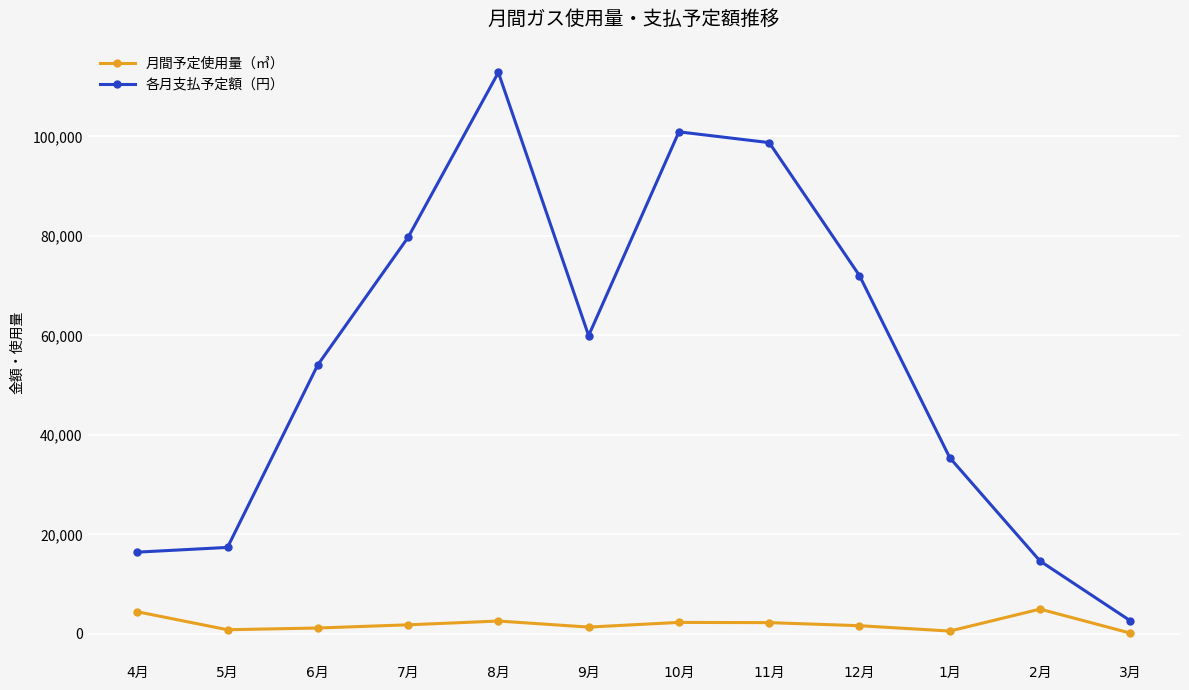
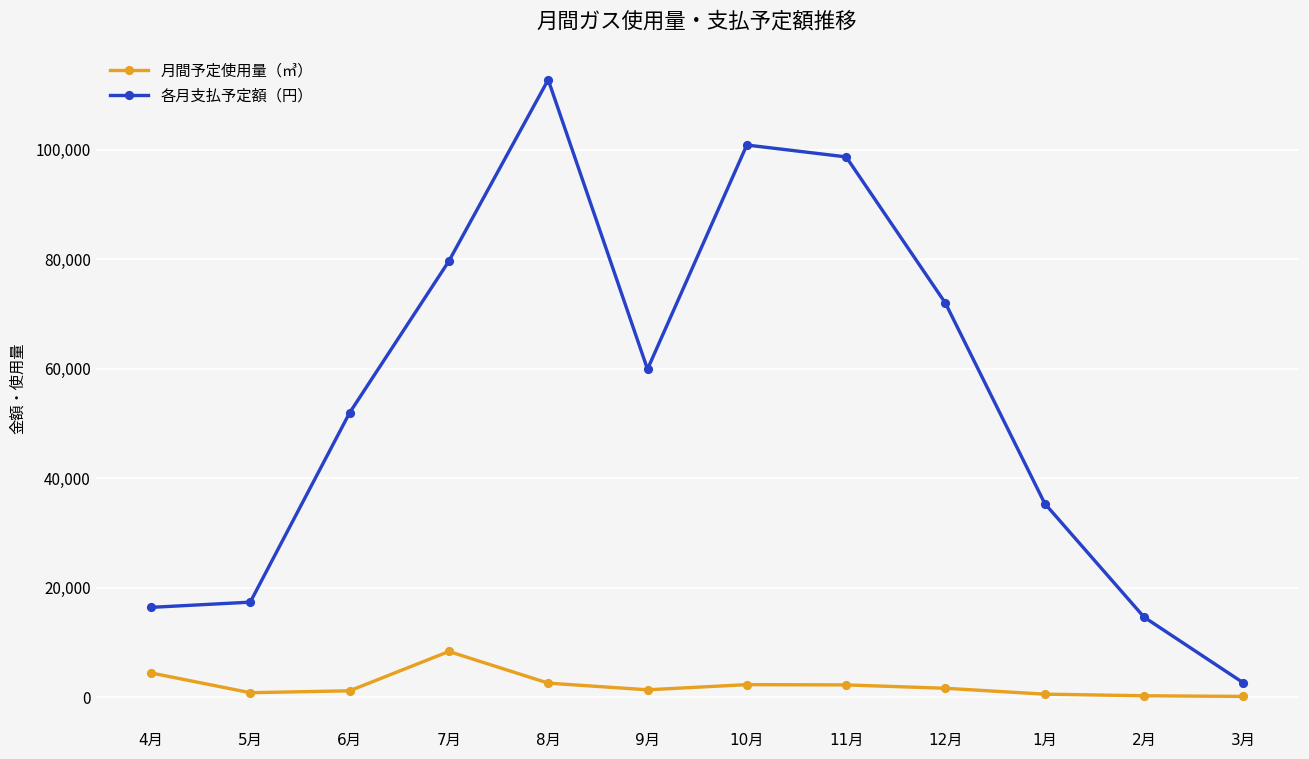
各月支払予定額（円）, 6月: 54,000 -> 52,000
月間予定使用量（㎥）, 7月: 2,000 -> 8,000
月間予定使用量（㎥）, 2月: 5,000 -> 0
